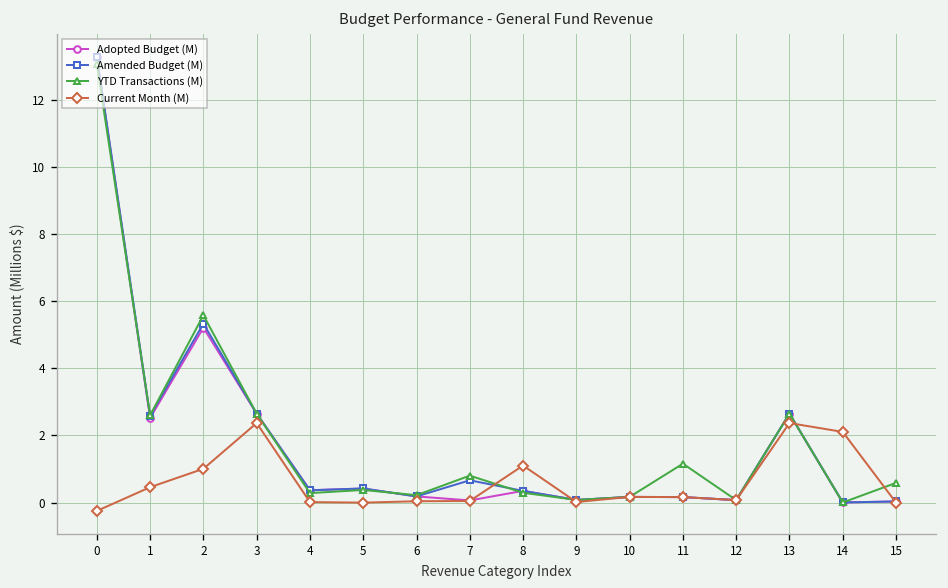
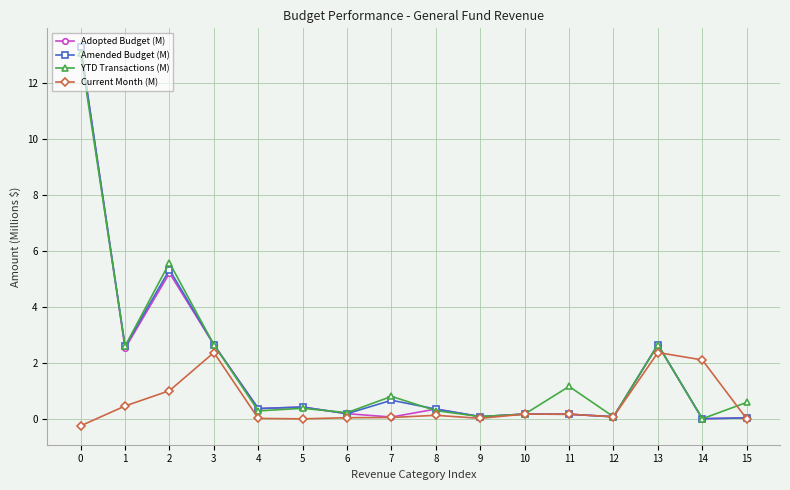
Current Month (M), 8: 1.1 -> 0.1
